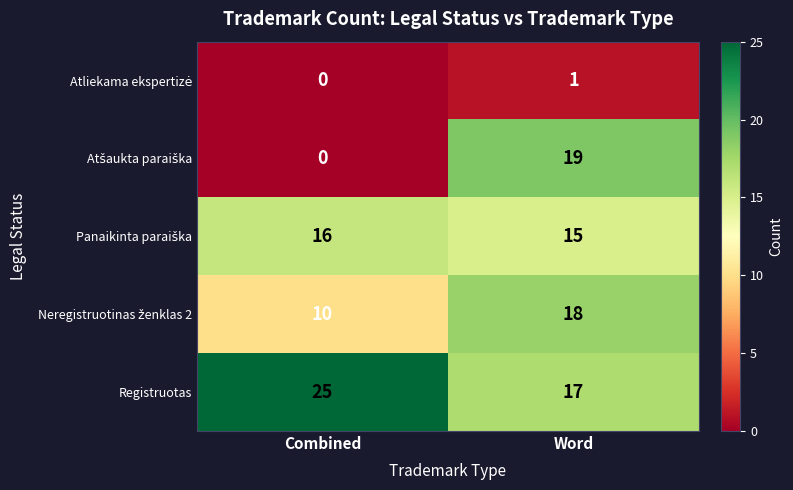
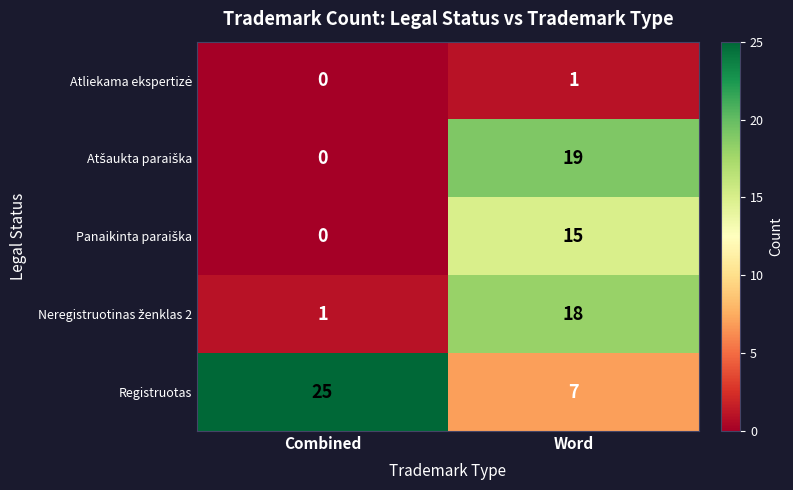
Panaikinta paraiška, Combined: 16 -> 0
Neregistruotinas ženklas 2, Combined: 10 -> 1
Registruotas, Word: 17 -> 7
